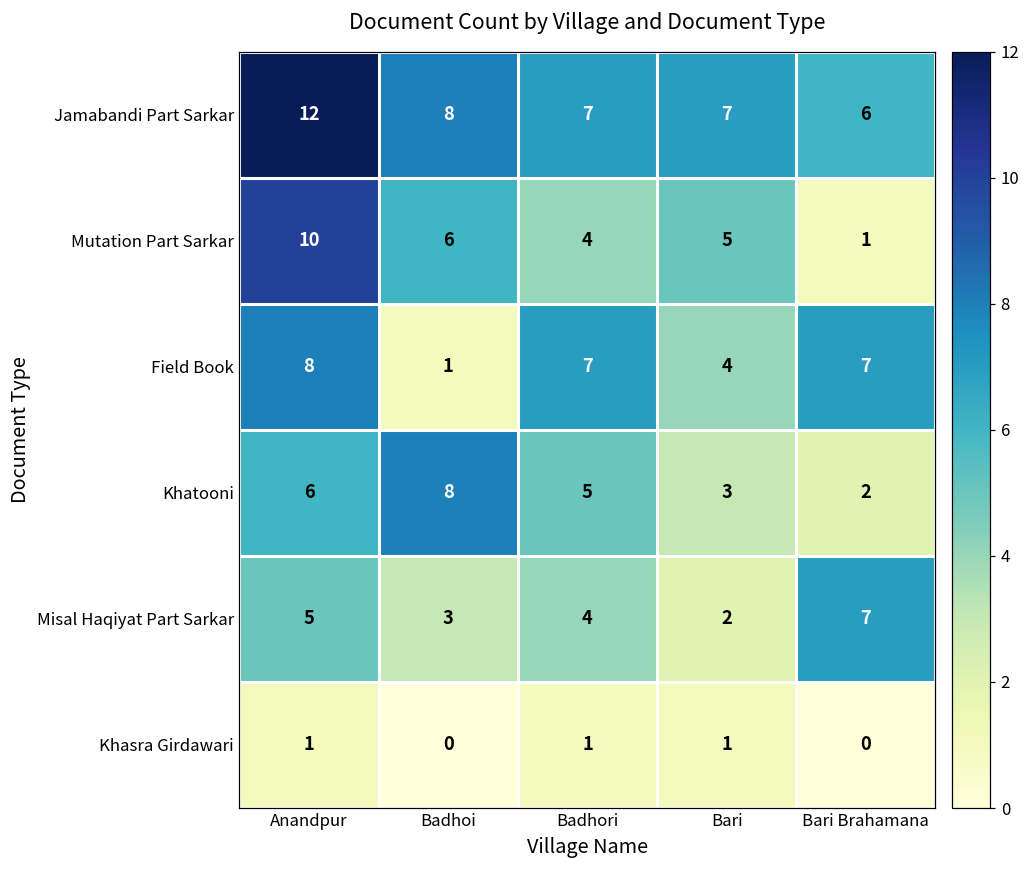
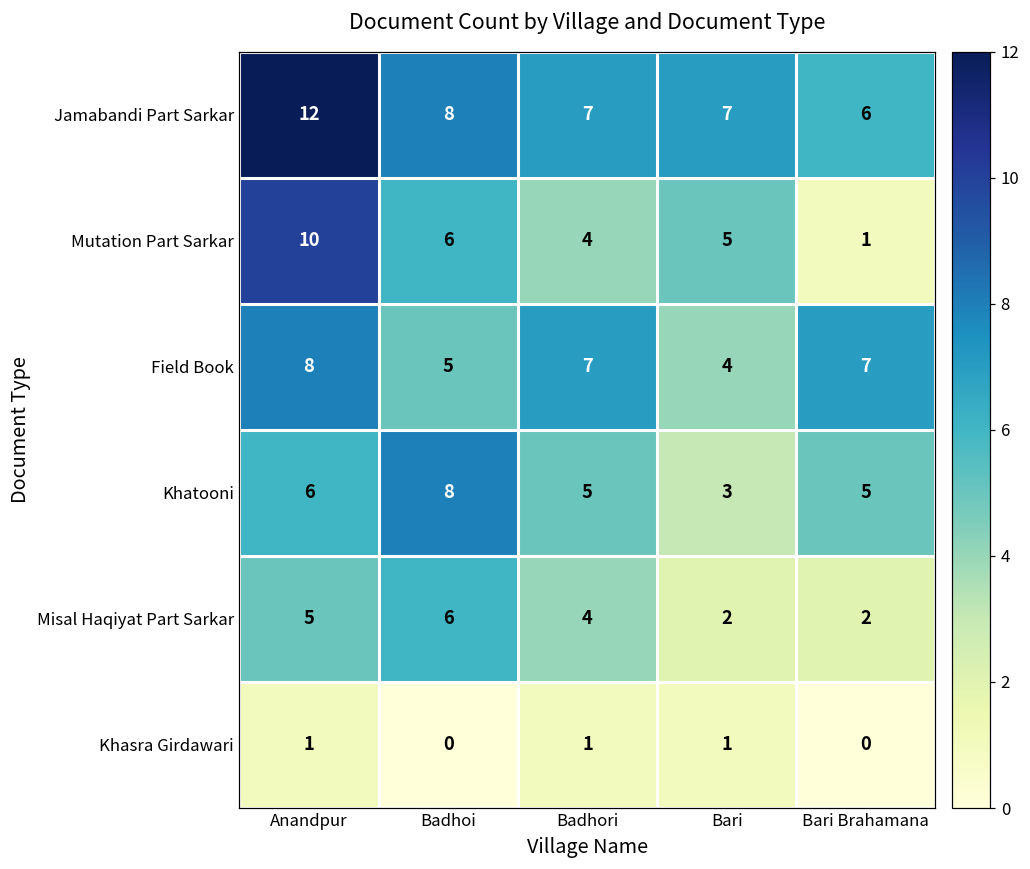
Field Book, Badhoi: 1 -> 5
Khatooni, Bari Brahamana: 2 -> 5
Misal Haqiyat Part Sarkar, Badhoi: 3 -> 6
Misal Haqiyat Part Sarkar, Bari Brahamana: 7 -> 2
